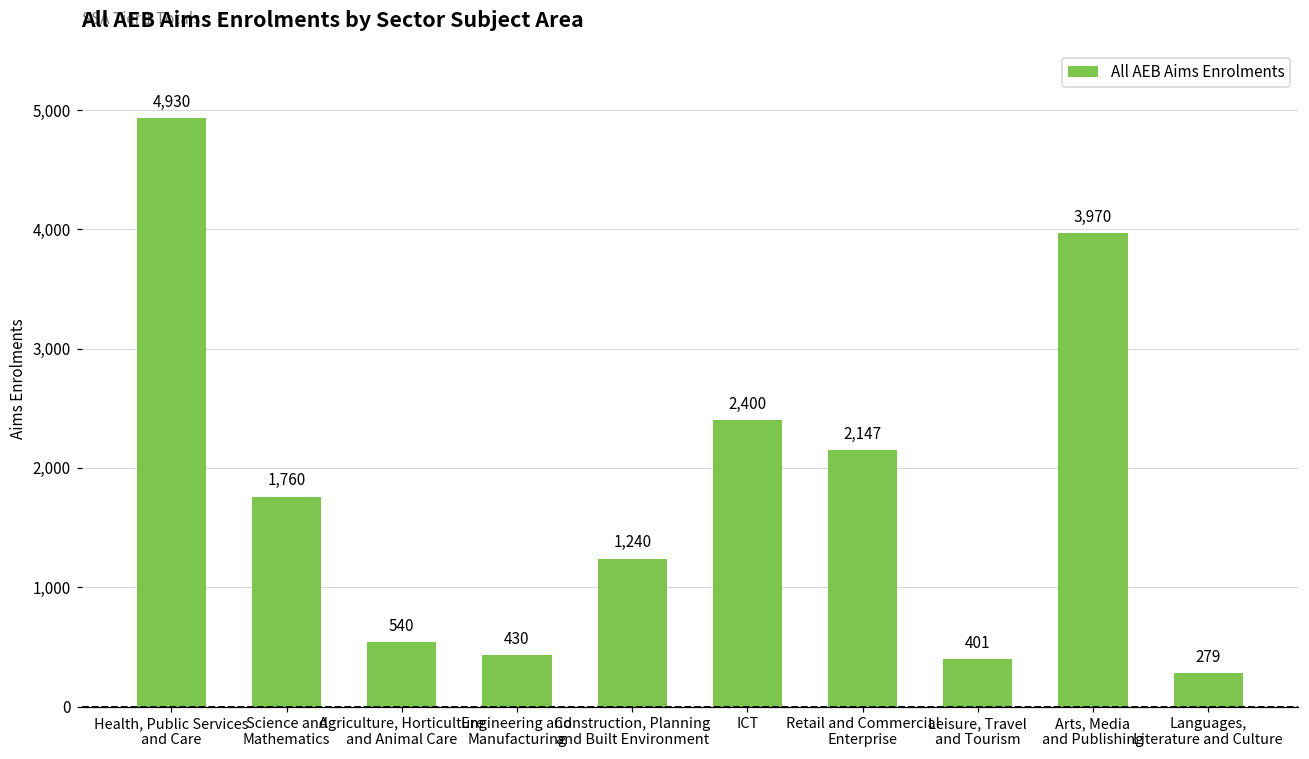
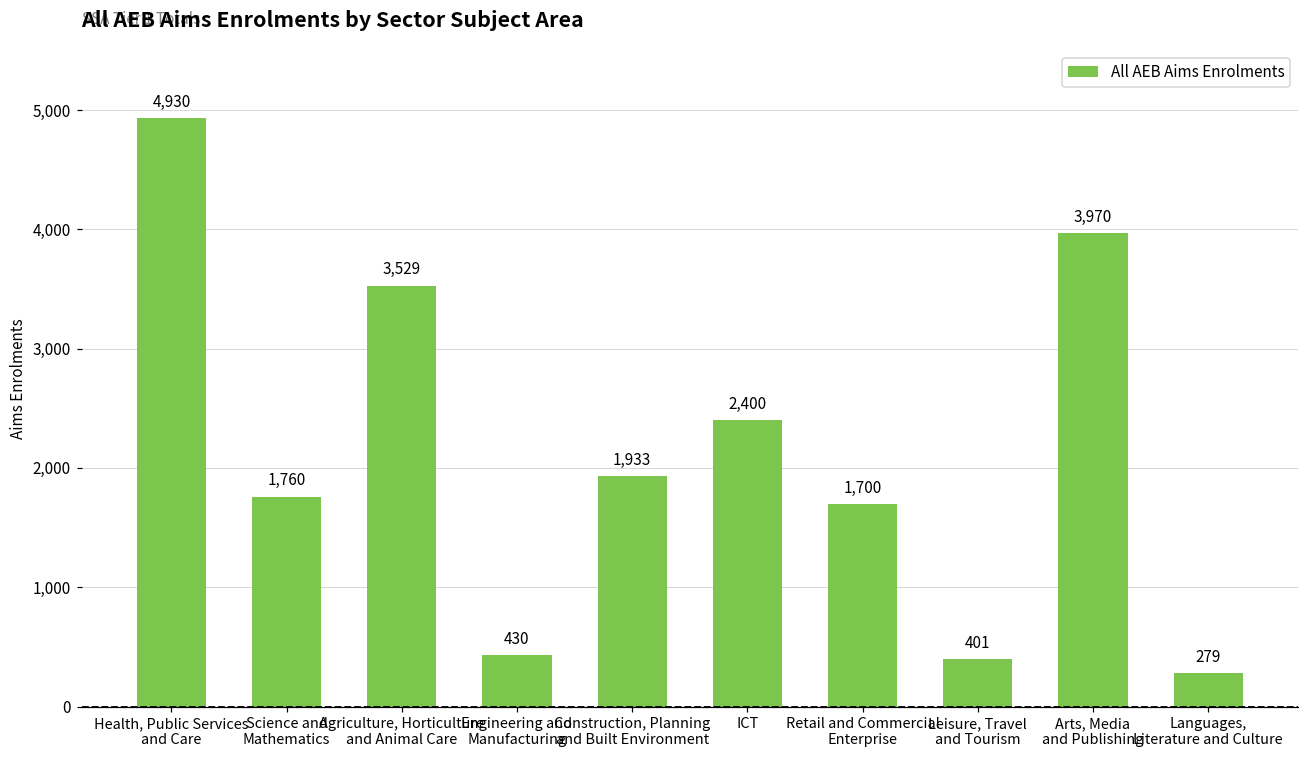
Agriculture, Horticulture and Animal Care: 540 -> 3,529
Construction, Planning and Built Environment: 1,240 -> 1,933
Retail and Commercial Enterprise: 2,147 -> 1,700
